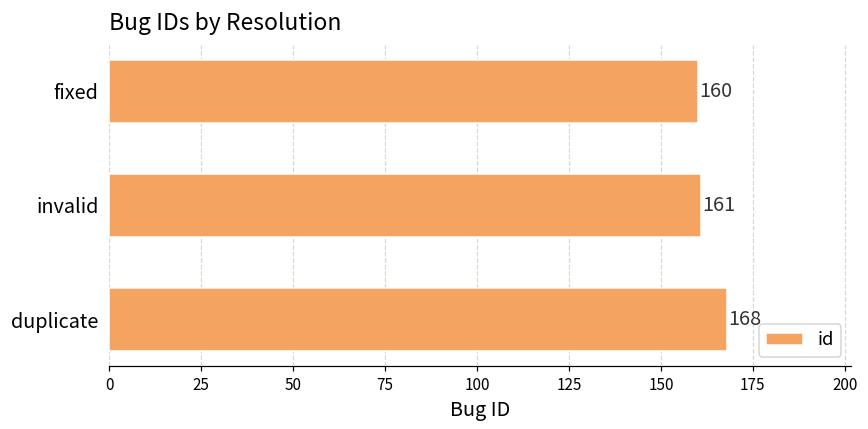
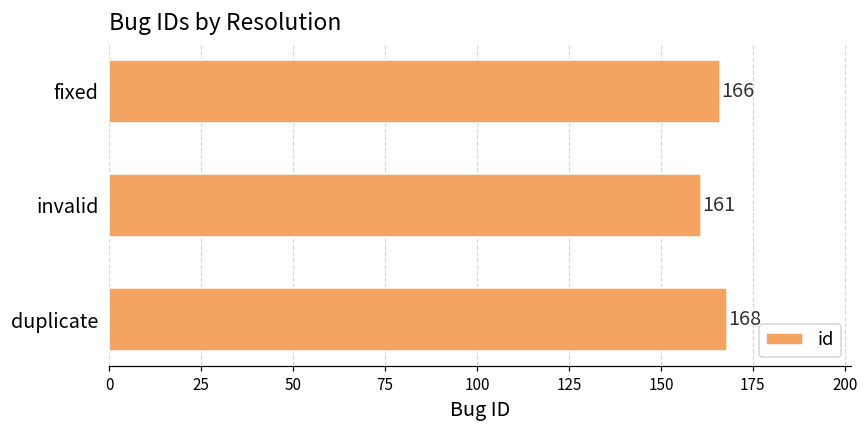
fixed: 160 -> 166
